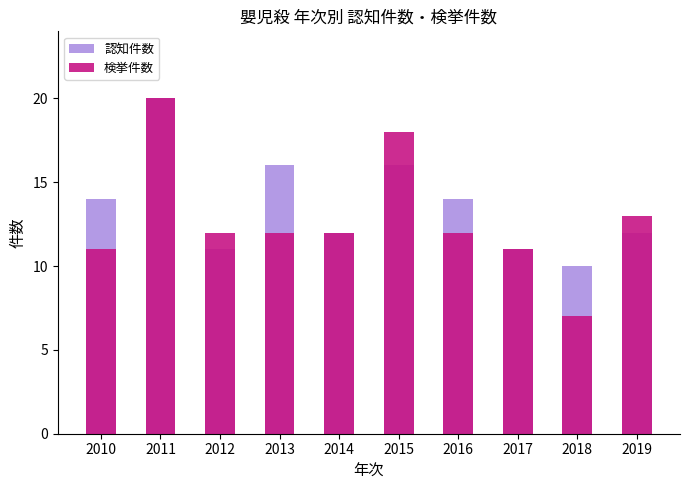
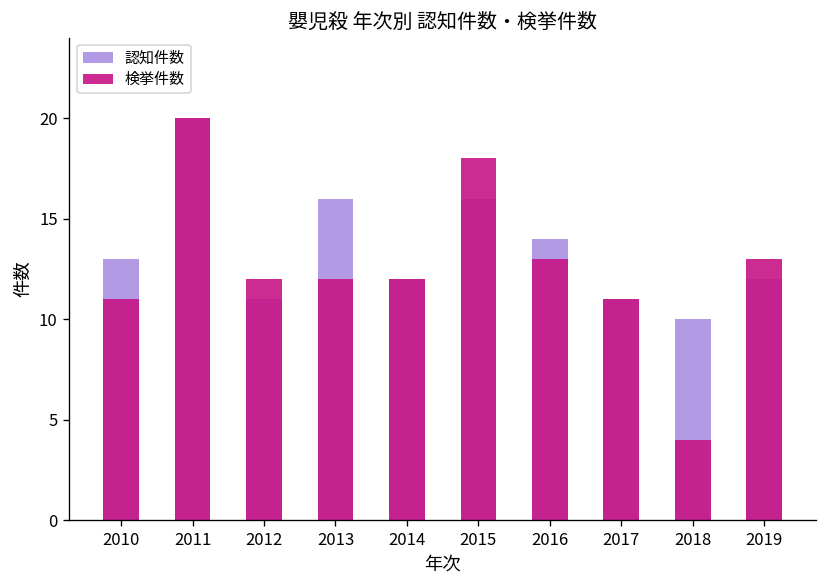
認知件数, 2010: 14 -> 13
検挙件数, 2016: 12 -> 13
検挙件数, 2018: 7 -> 4
